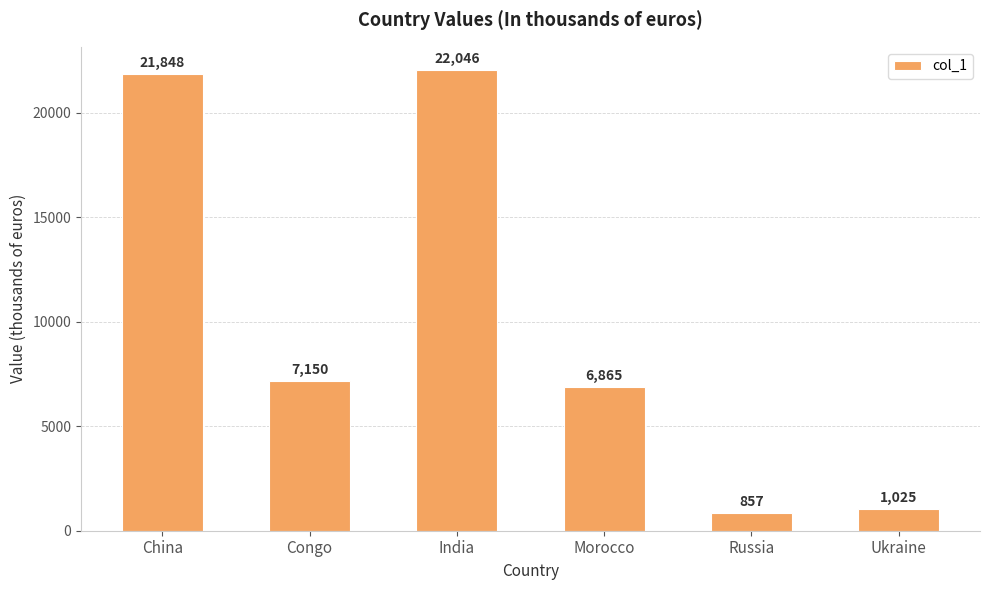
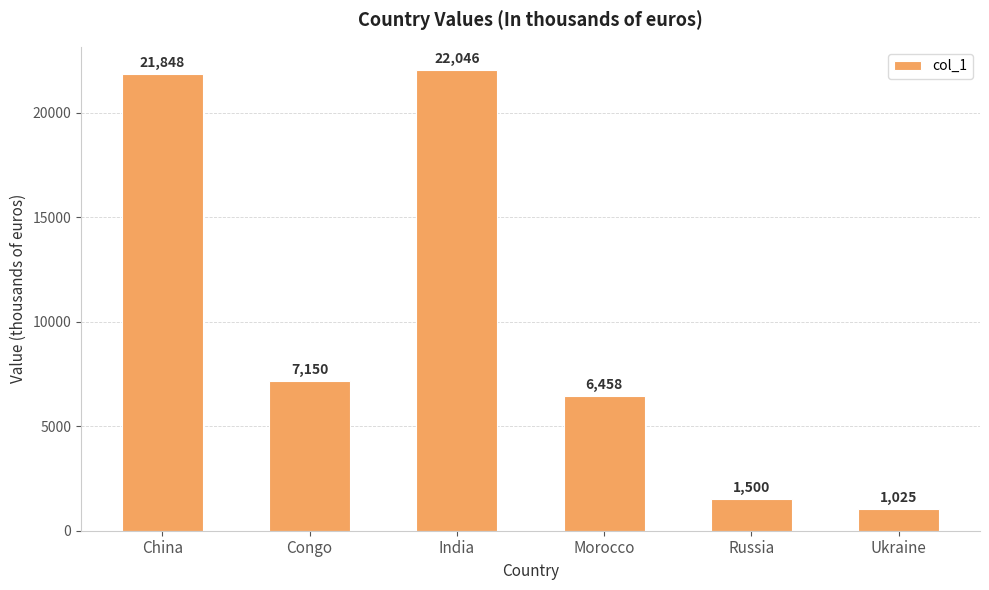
Morocco: 6,865 -> 6,458
Russia: 857 -> 1,500
